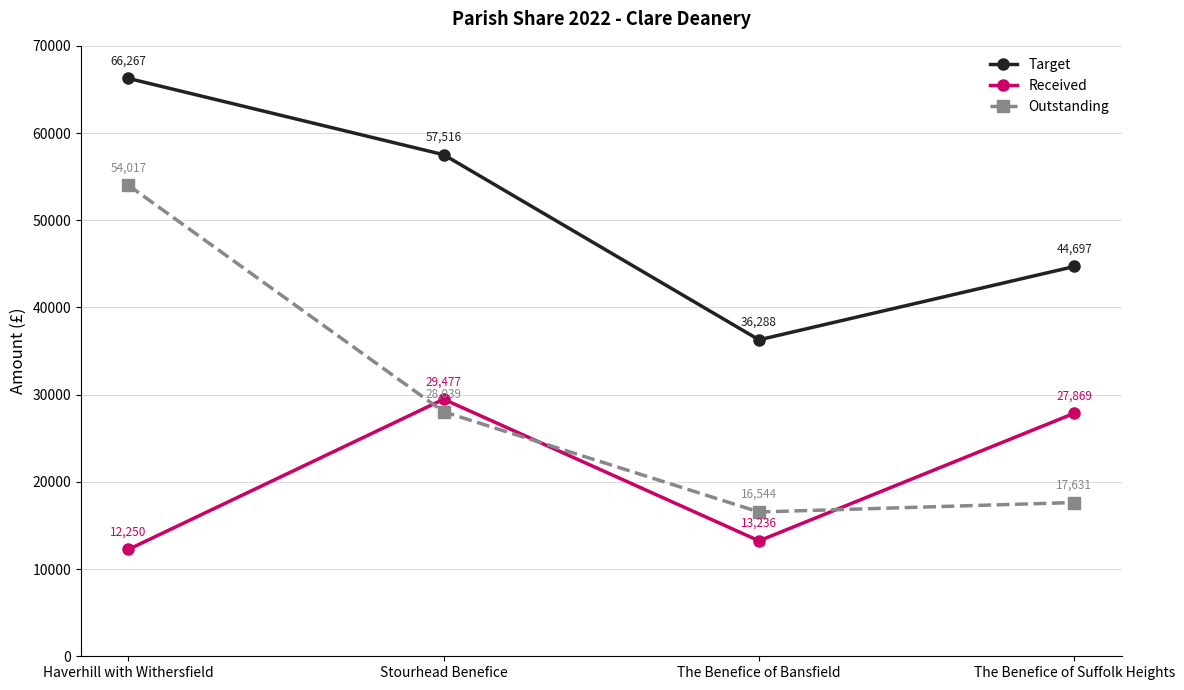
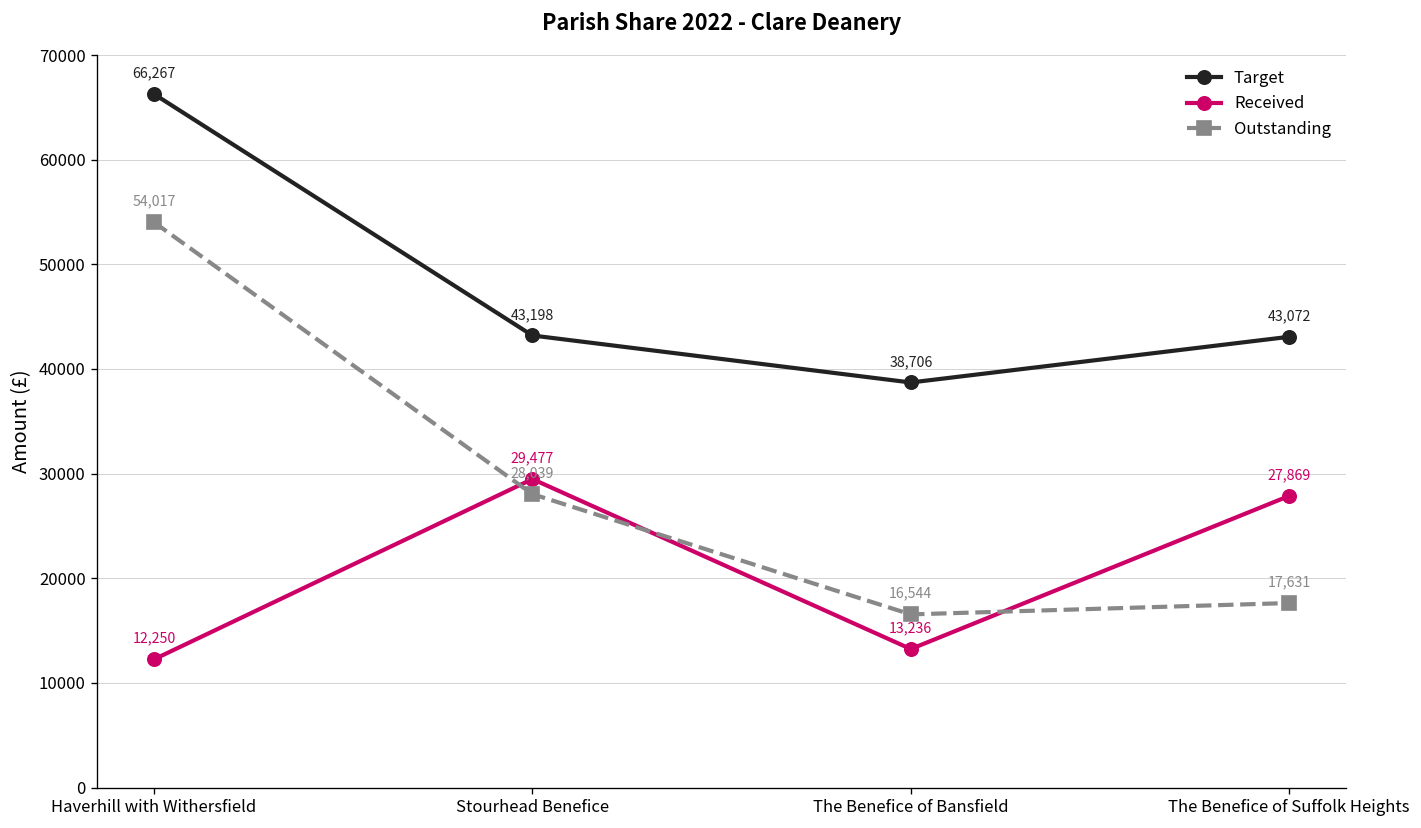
Target, Stourhead Benefice: 57,516 -> 43,198
Target, The Benefice of Bansfield: 36,288 -> 38,706
Target, The Benefice of Suffolk Heights: 44,697 -> 43,072
